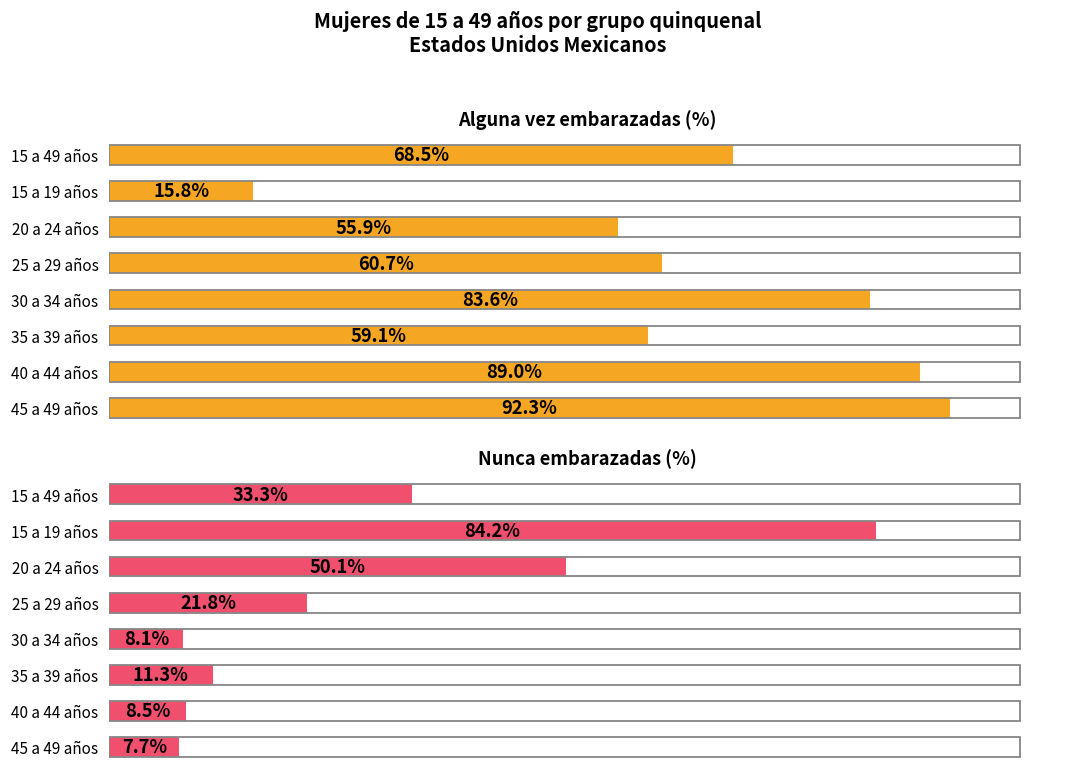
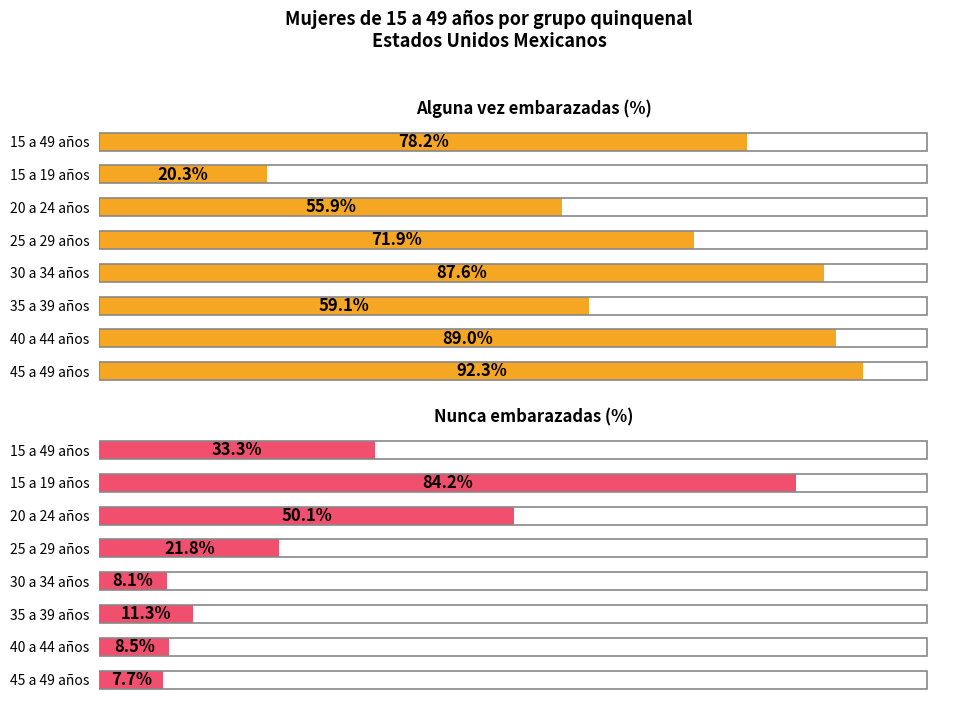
Alguna vez embarazadas (%), 15 a 49 años: 68.5% -> 78.2%
Alguna vez embarazadas (%), 15 a 19 años: 15.8% -> 20.3%
Alguna vez embarazadas (%), 25 a 29 años: 60.7% -> 71.9%
Alguna vez embarazadas (%), 30 a 34 años: 83.6% -> 87.6%
